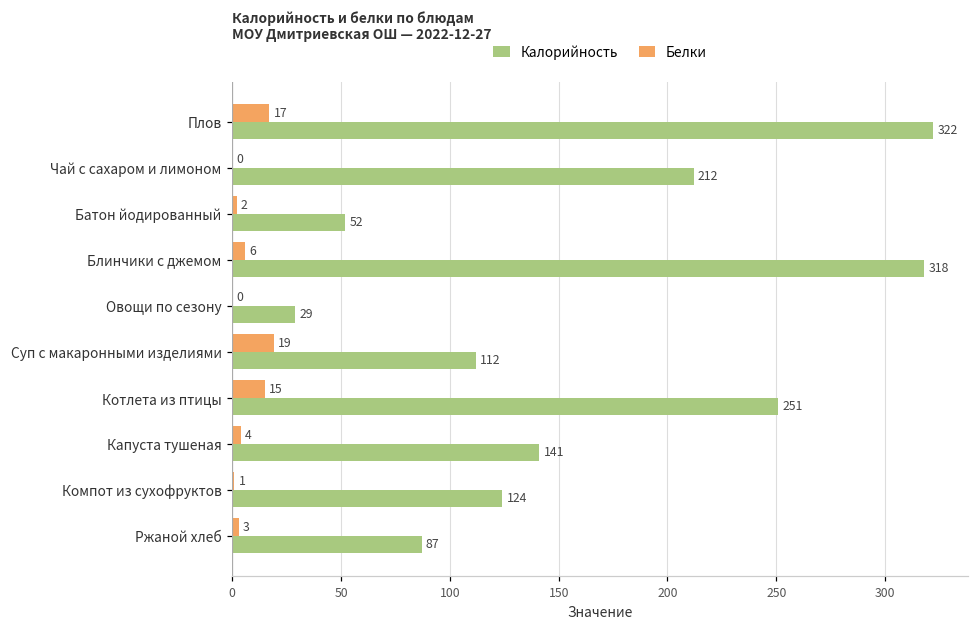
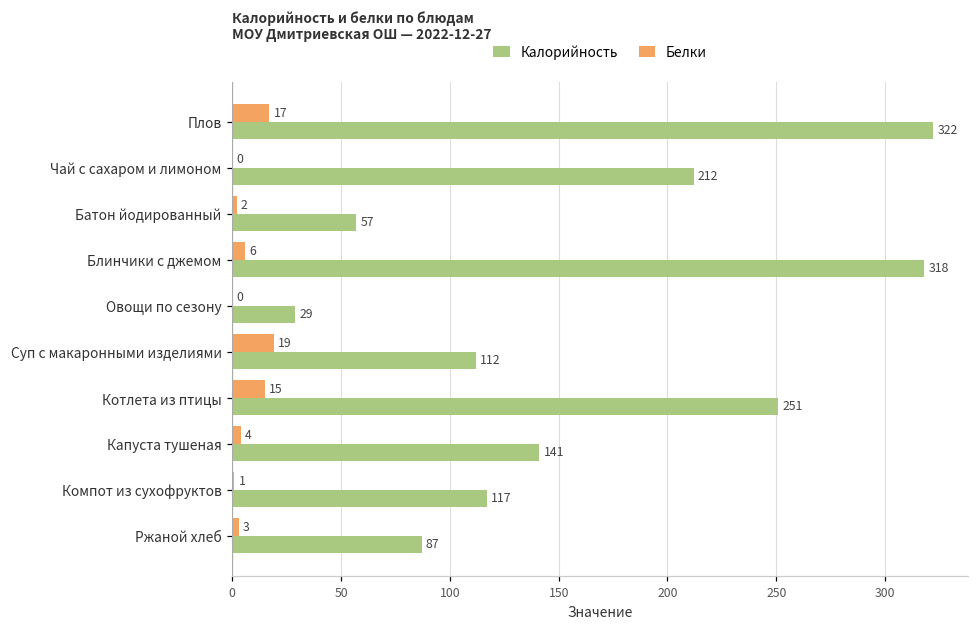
Калорийность, Батон йодированный: 52 -> 57
Калорийность, Компот из сухофруктов: 124 -> 117
